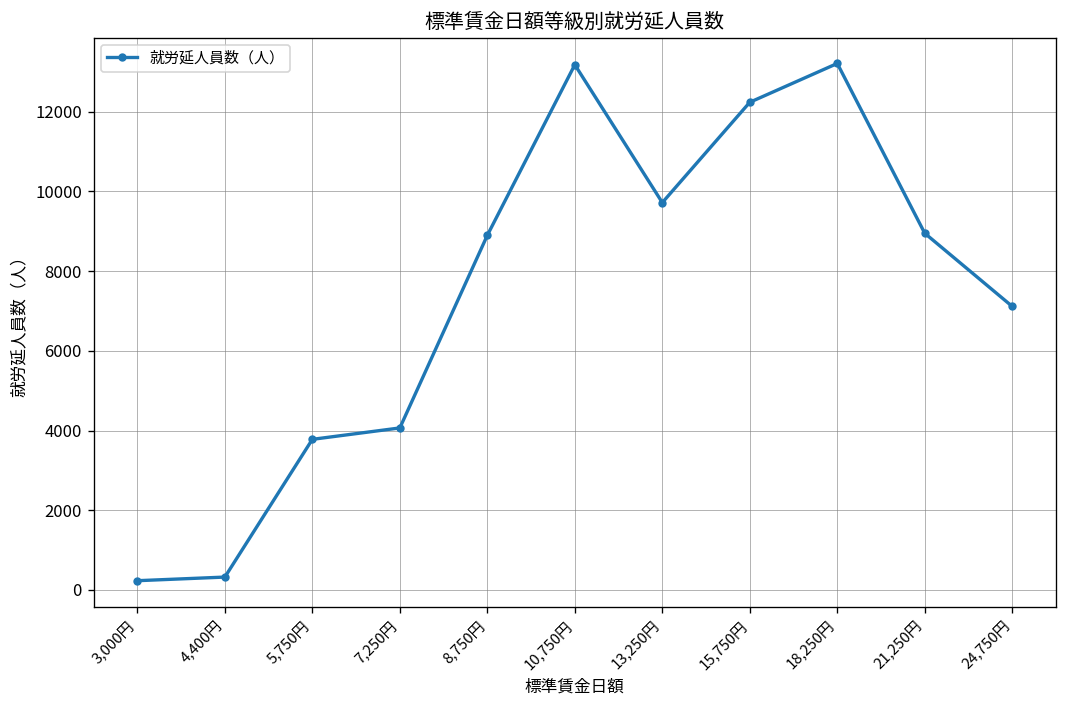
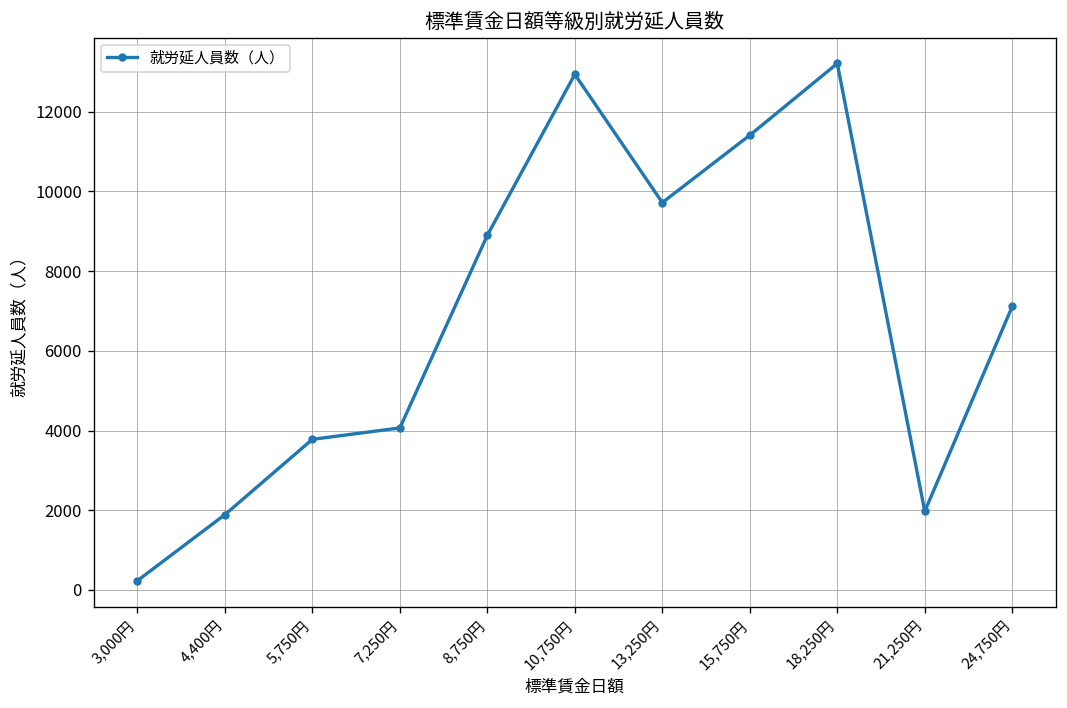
4,400円: 300 -> 1900
10,750円: 13200 -> 12900
15,750円: 12200 -> 11400
21,250円: 9000 -> 2000
